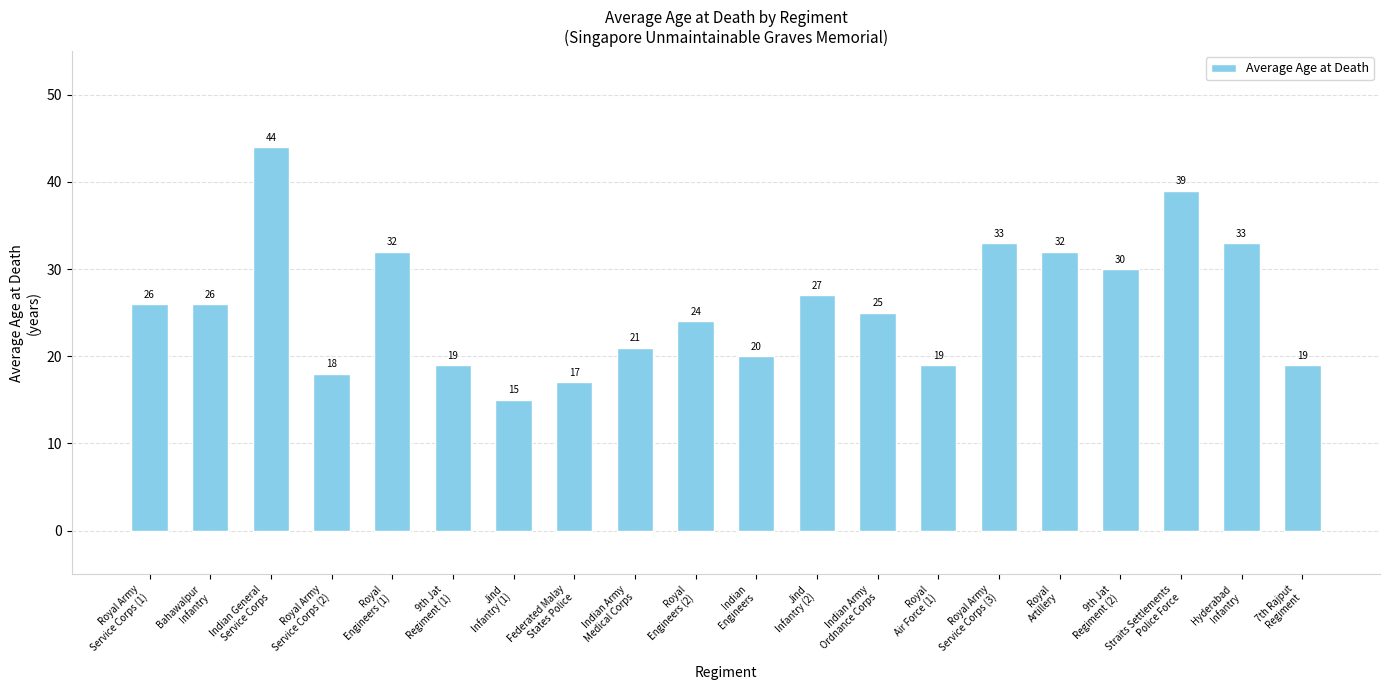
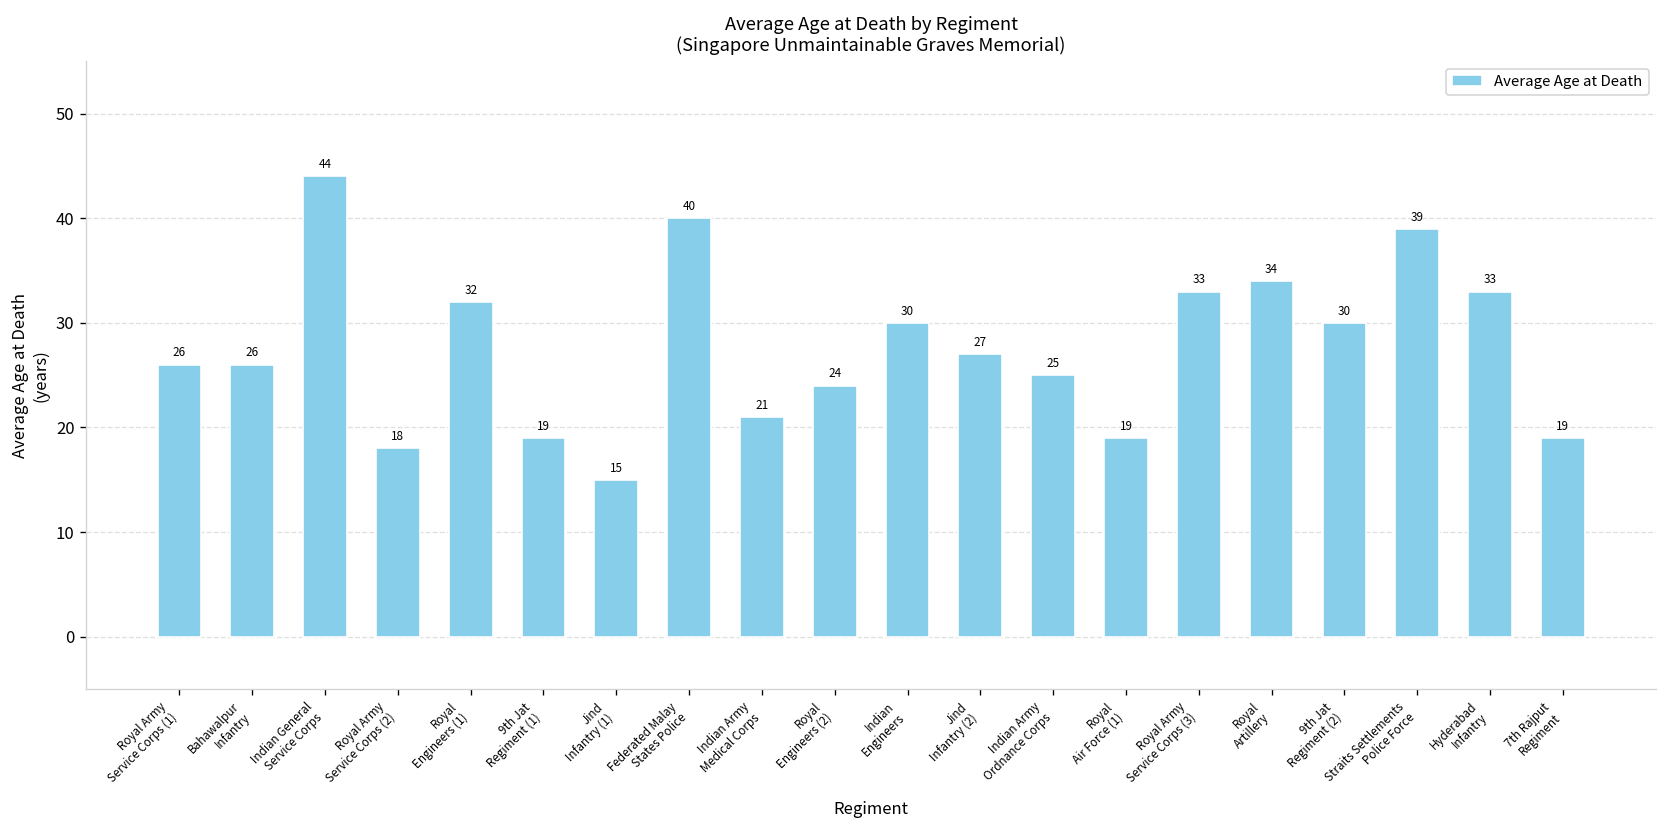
Federated Malay States Police: 17 -> 40
Indian Engineers: 20 -> 30
Royal Artillery: 32 -> 34
